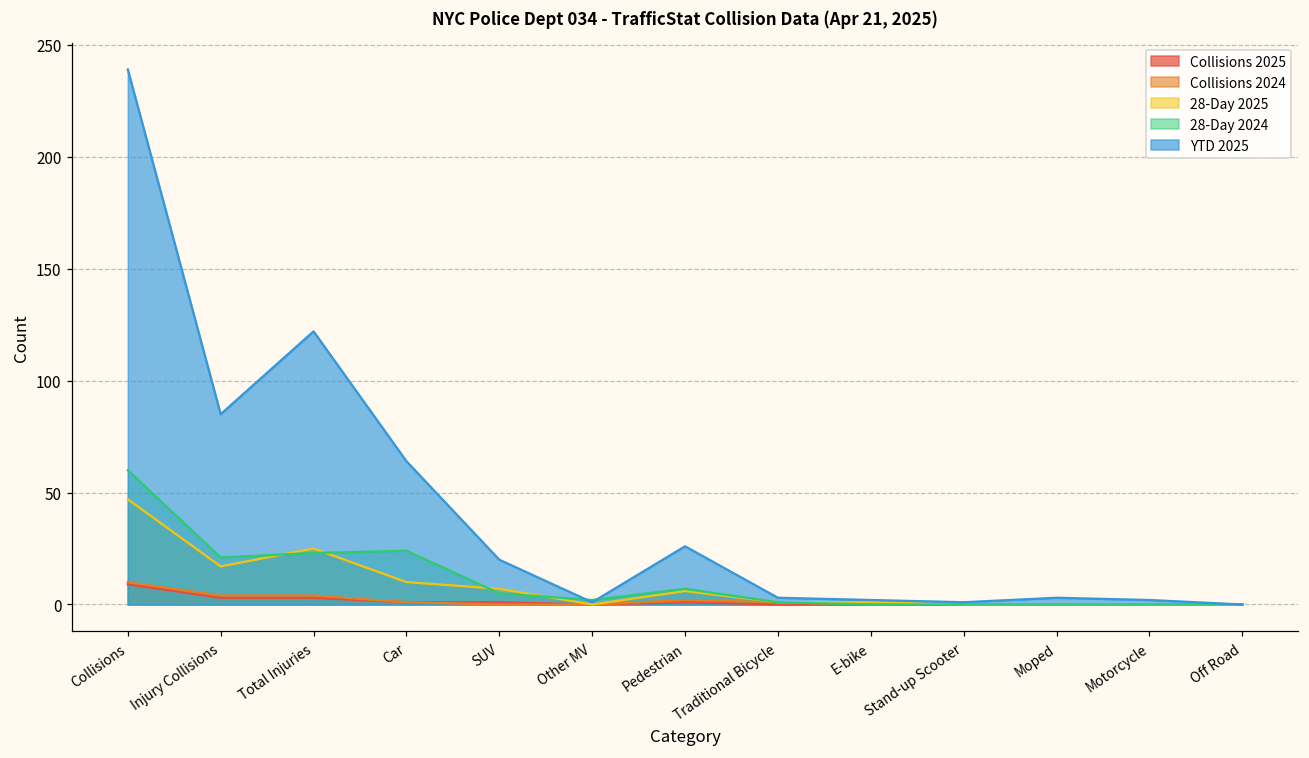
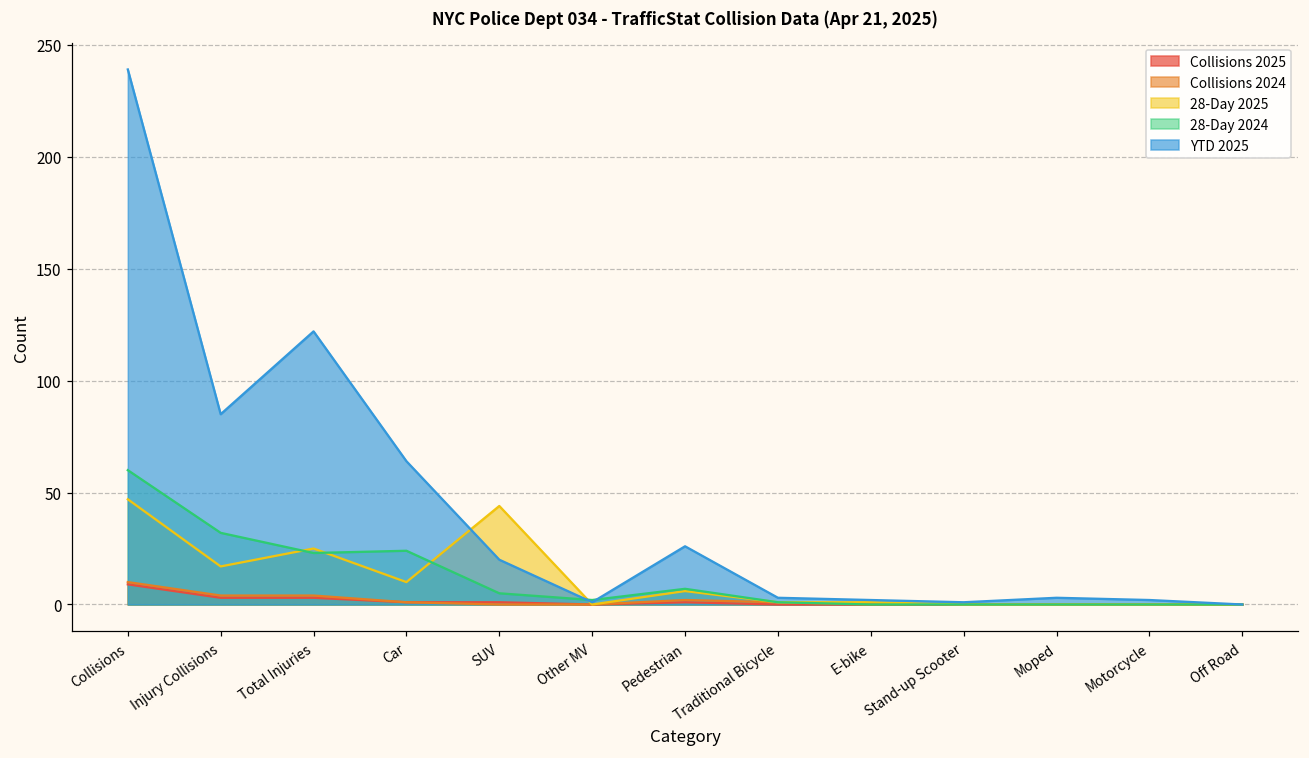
28-Day 2024, Injury Collisions: 21 -> 32
28-Day 2025, SUV: 7 -> 44
